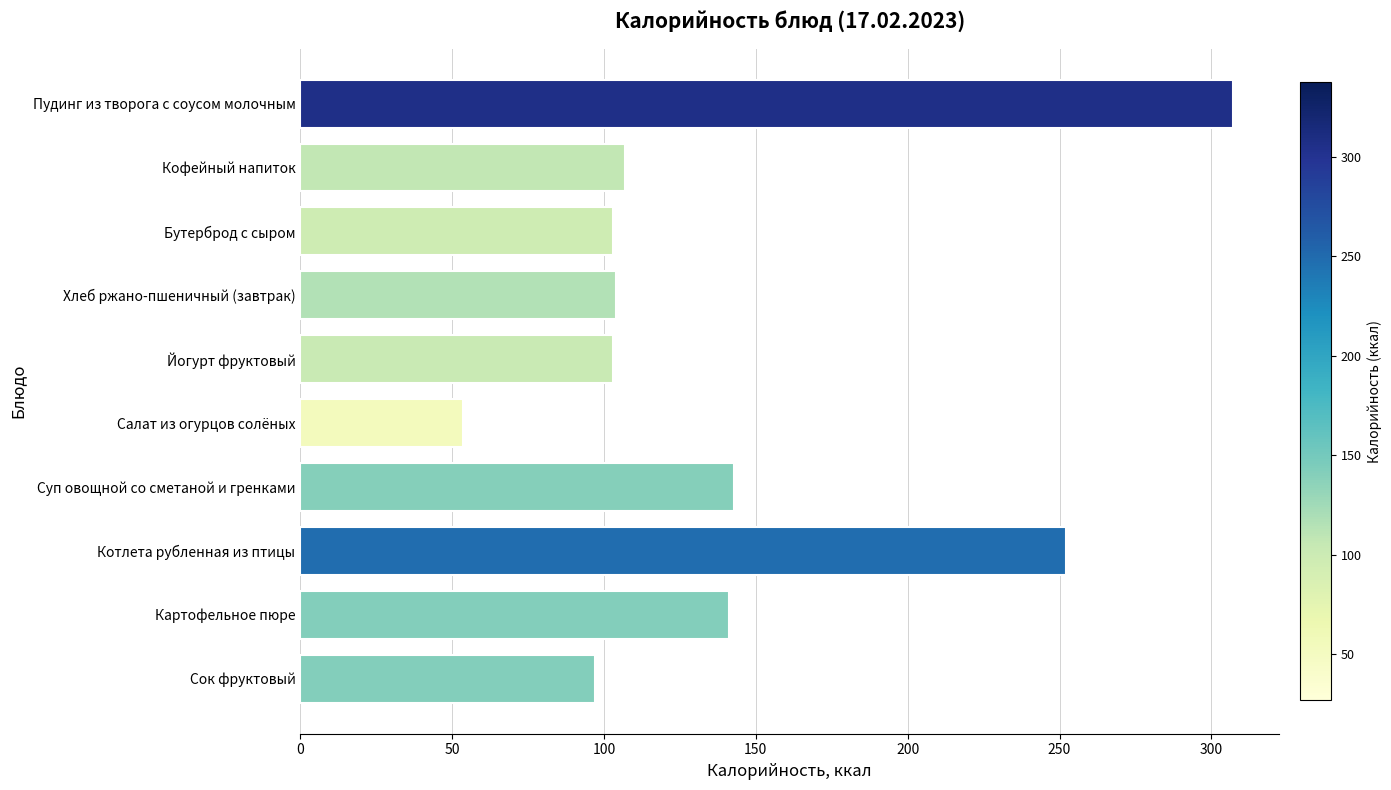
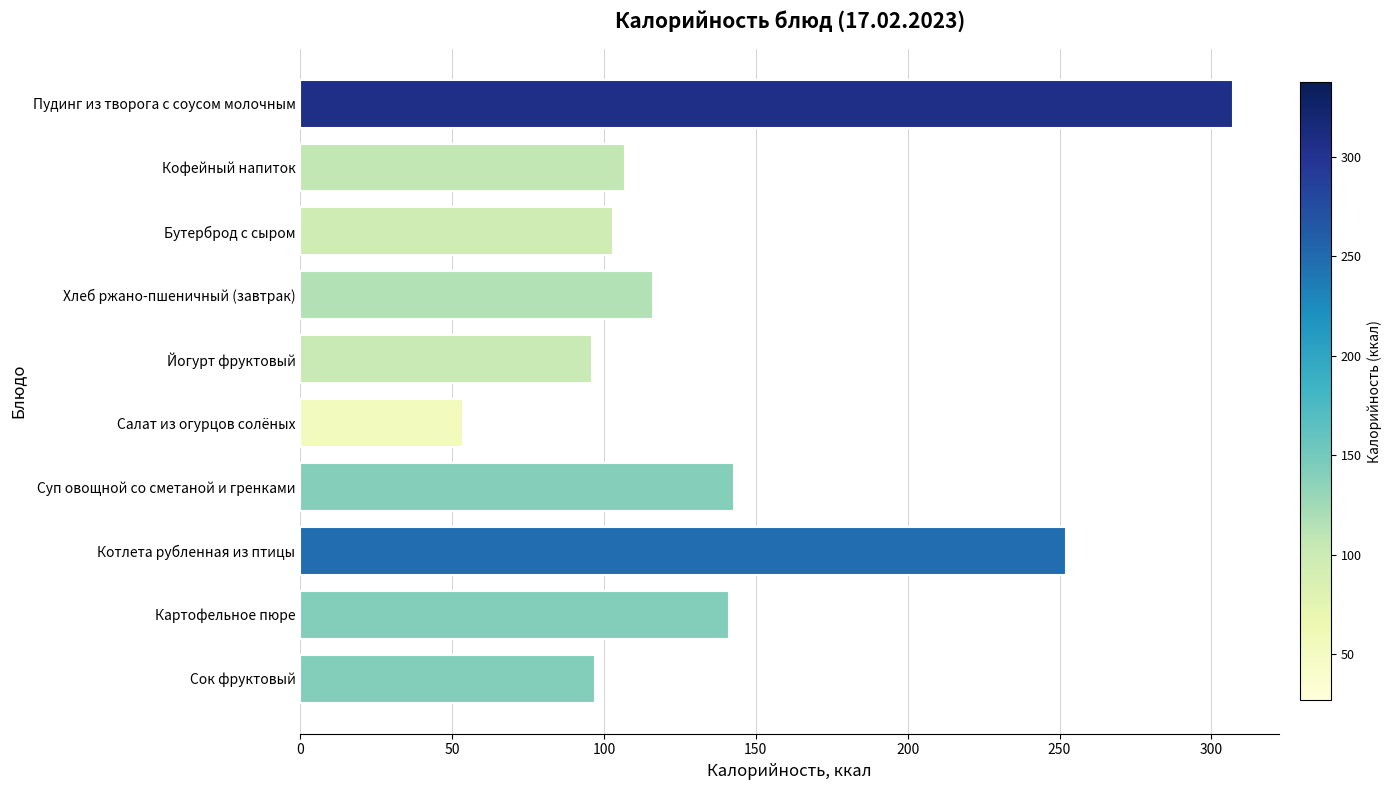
Хлеб ржано-пшеничный (завтрак): 104 -> 116
Йогурт фруктовый: 103 -> 96
